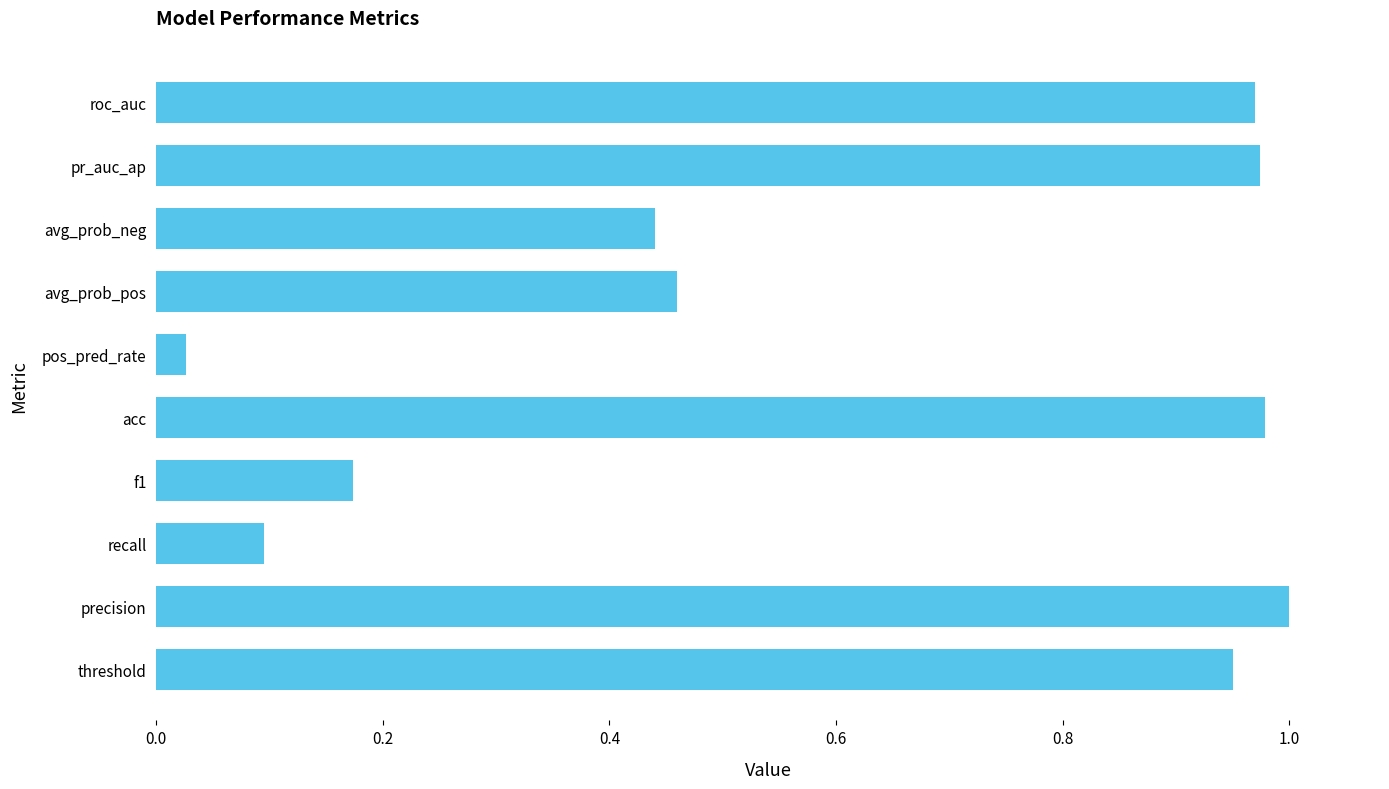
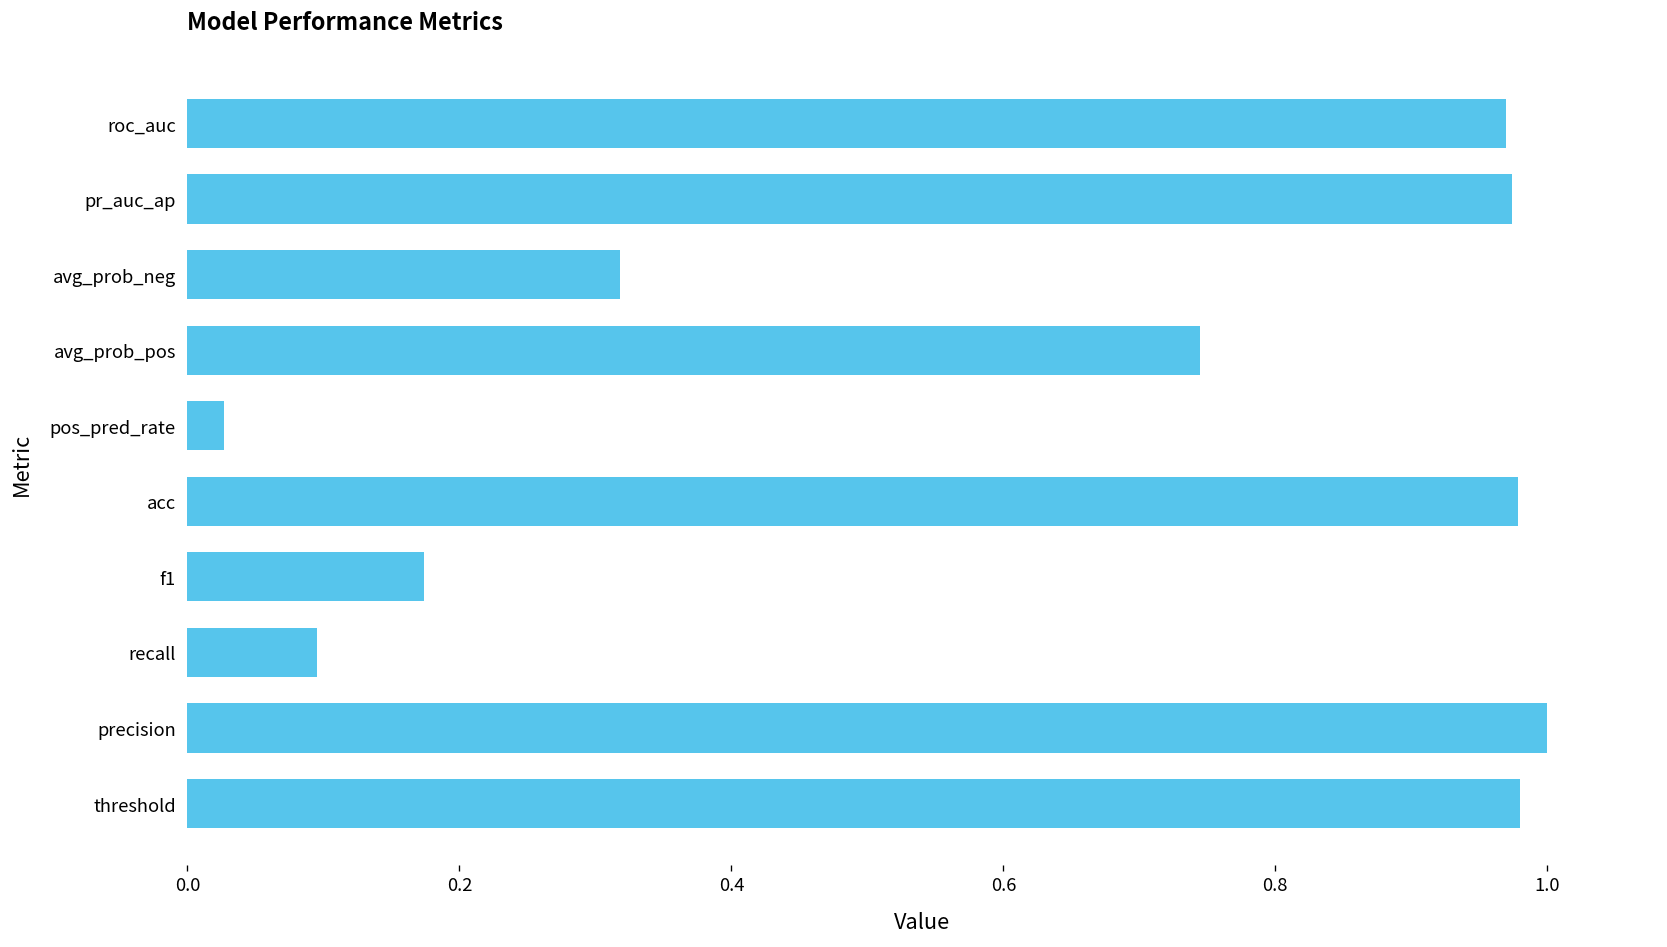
avg_prob_neg: 0.440 -> 0.318
avg_prob_pos: 0.460 -> 0.744
threshold: 0.95 -> 0.98
